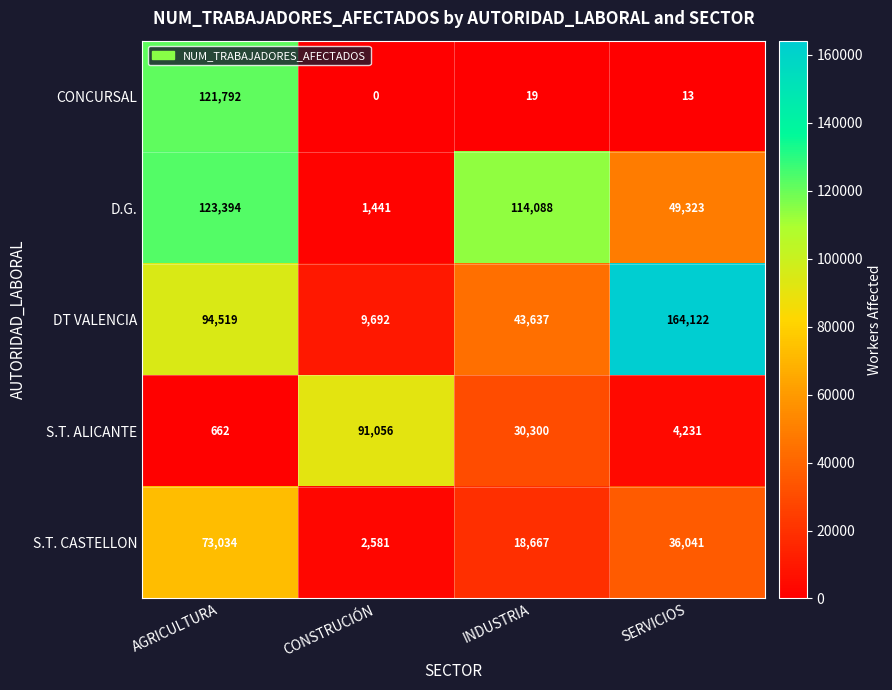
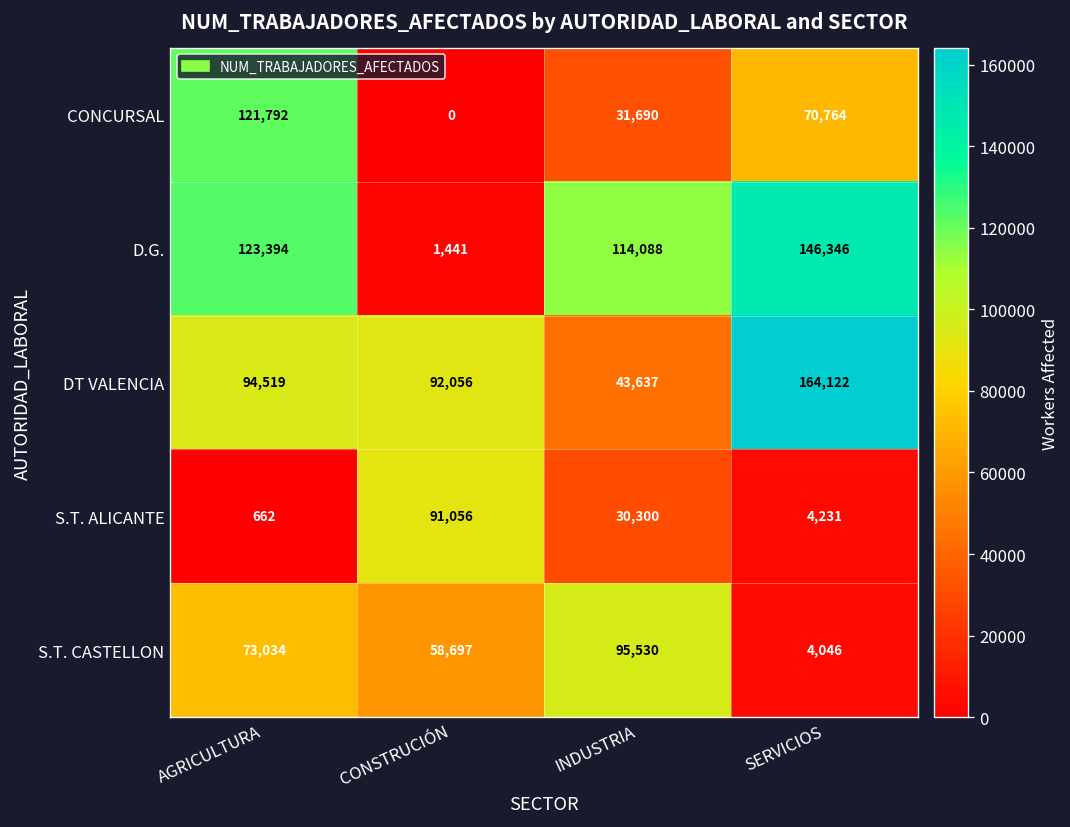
CONCURSAL, INDUSTRIA: 19 -> 31,690
CONCURSAL, SERVICIOS: 13 -> 70,764
D.G., SERVICIOS: 49,323 -> 146,346
DT VALENCIA, CONSTRUCIÓN: 9,692 -> 92,056
S.T. CASTELLON, CONSTRUCIÓN: 2,581 -> 58,697
S.T. CASTELLON, INDUSTRIA: 18,667 -> 95,530
S.T. CASTELLON, SERVICIOS: 36,041 -> 4,046
